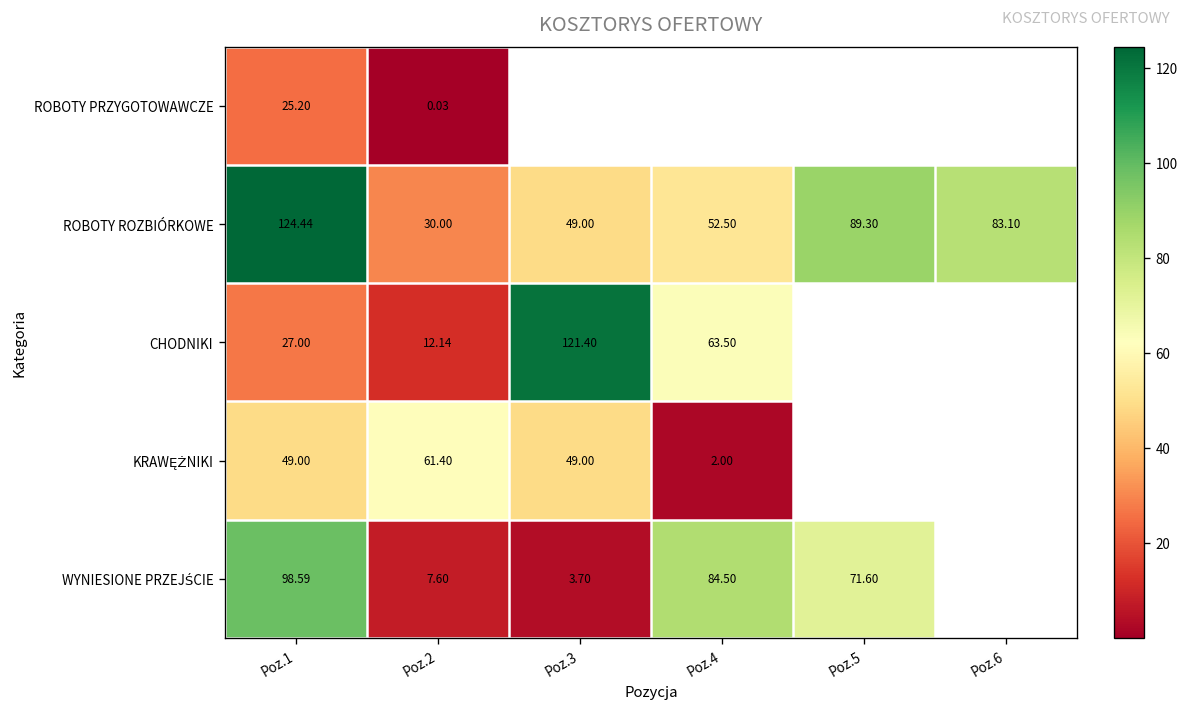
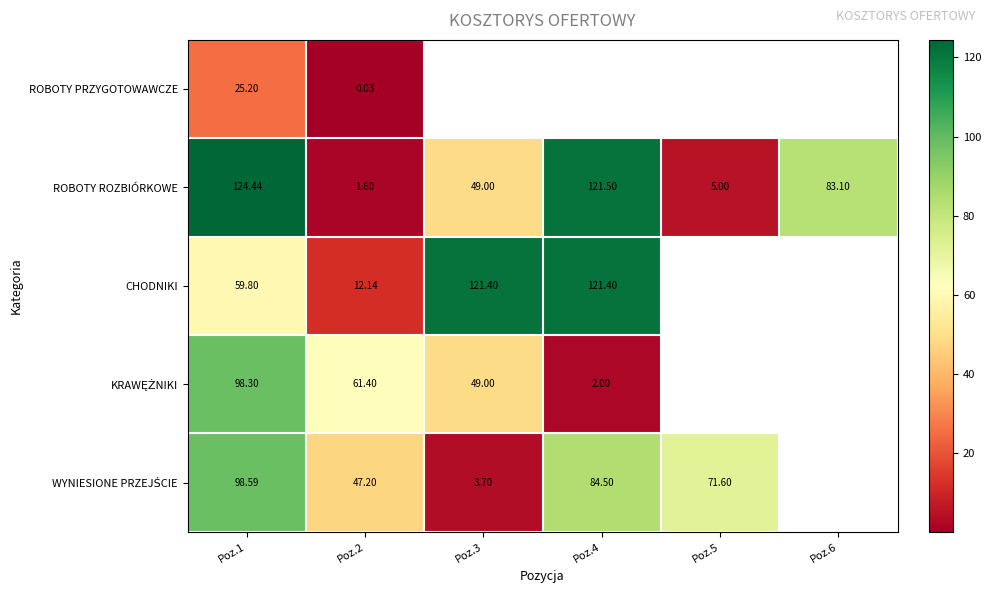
ROBOTY ROZBIÓRKOWE, Poz.2: 30.00 -> 1.60
ROBOTY ROZBIÓRKOWE, Poz.4: 52.50 -> 121.50
ROBOTY ROZBIÓRKOWE, Poz.5: 89.30 -> 5.00
CHODNIKI, Poz.1: 27.00 -> 59.80
CHODNIKI, Poz.4: 63.50 -> 121.40
KRAWĘŻNIKI, Poz.1: 49.00 -> 98.30
WYNIESIONE PRZEJŚCIE, Poz.2: 7.60 -> 47.20
